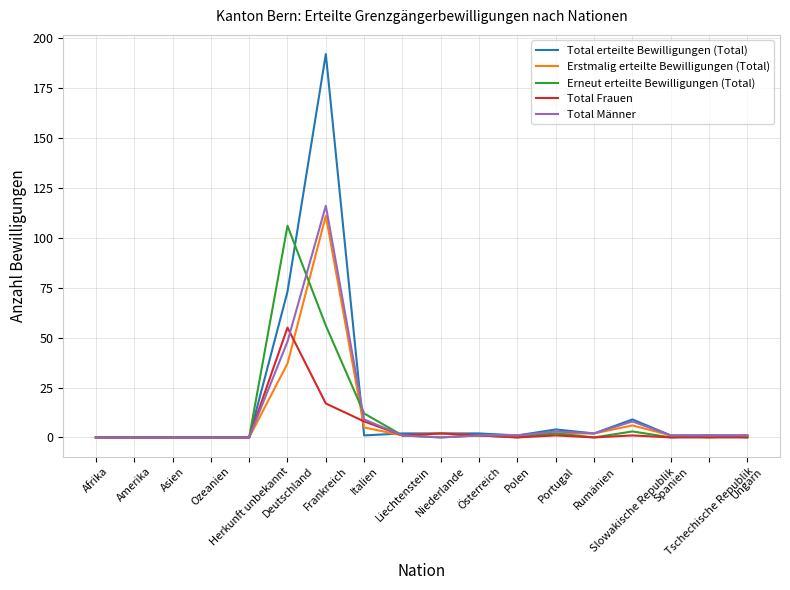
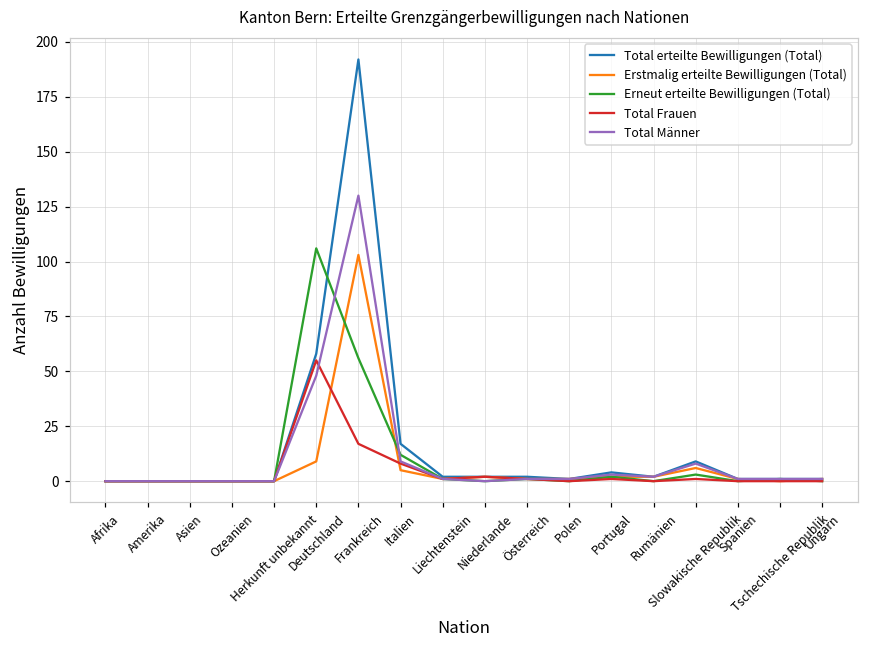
Total erteilte Bewilligungen (Total), Deutschland: 73 -> 58
Erstmalig erteilte Bewilligungen (Total), Deutschland: 37 -> 9
Erstmalig erteilte Bewilligungen (Total), Frankreich: 111 -> 103
Total Männer, Frankreich: 116 -> 130
Total erteilte Bewilligungen (Total), Italien: 1 -> 17
